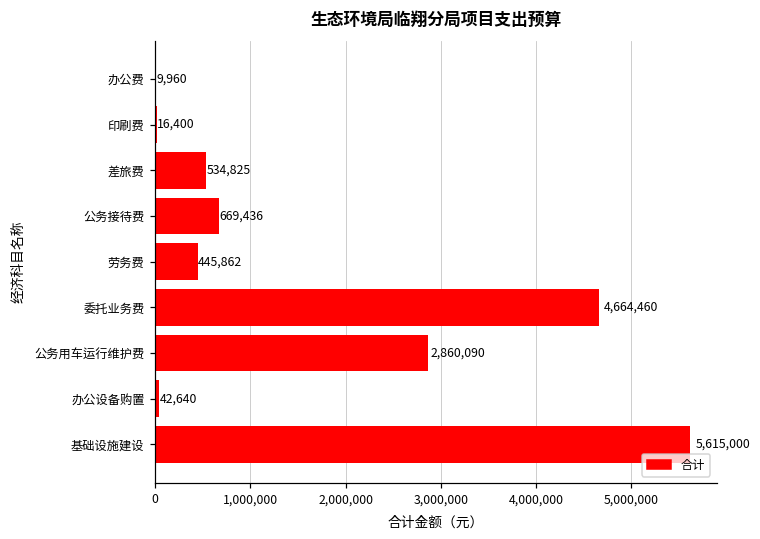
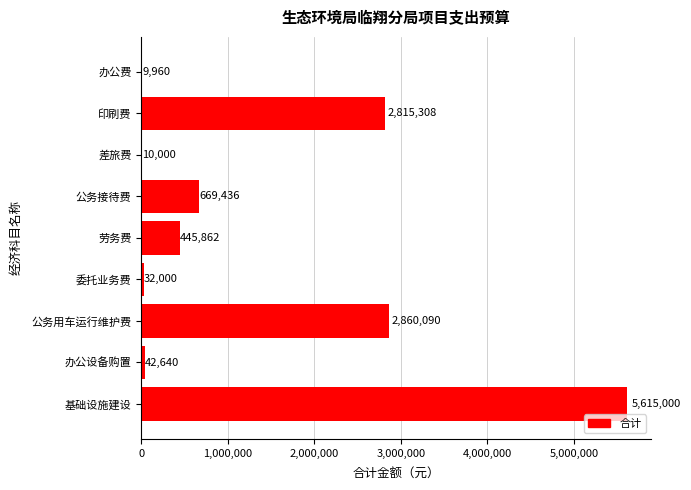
印刷费: 16,400 -> 2,815,308
差旅费: 534,825 -> 10,000
委托业务费: 4,664,460 -> 32,000
